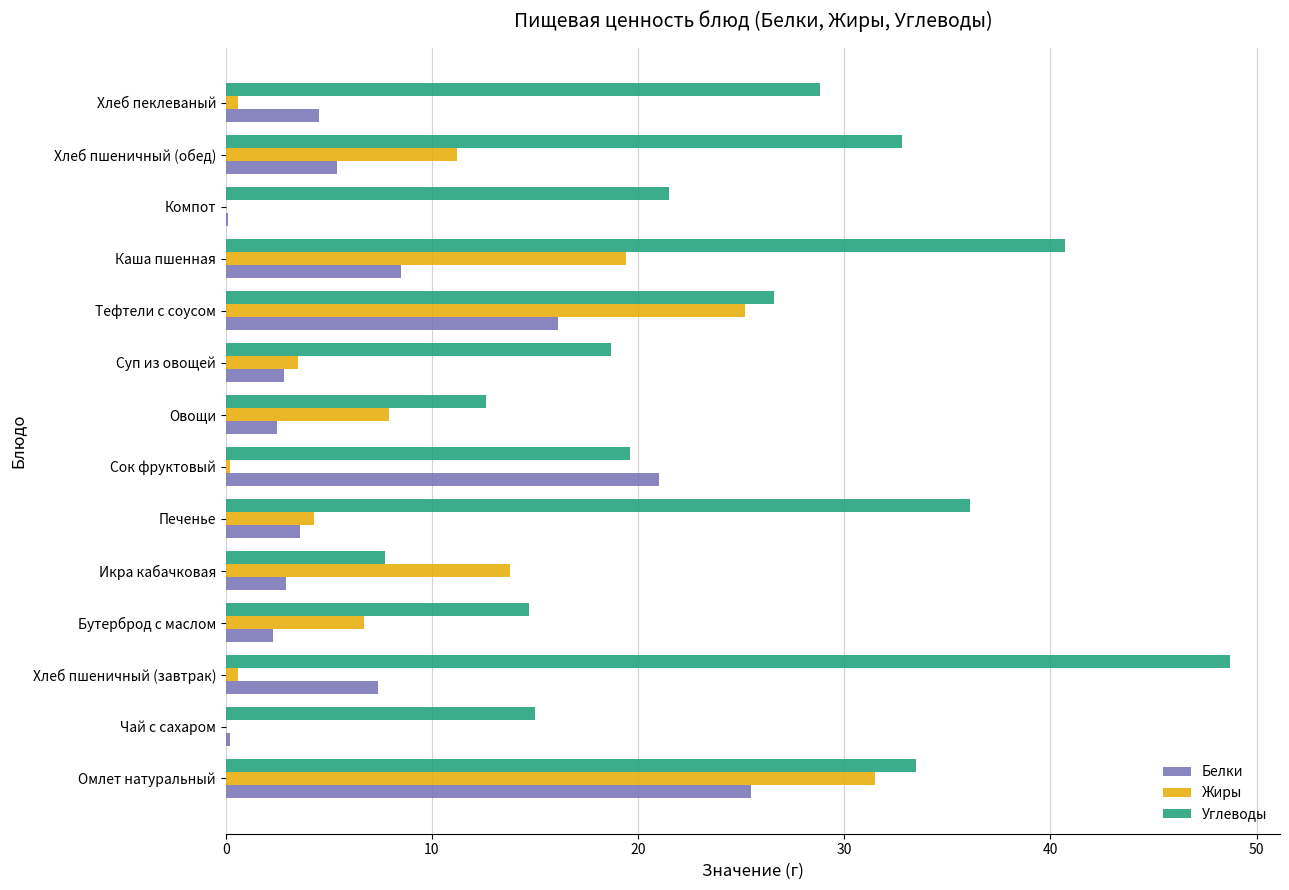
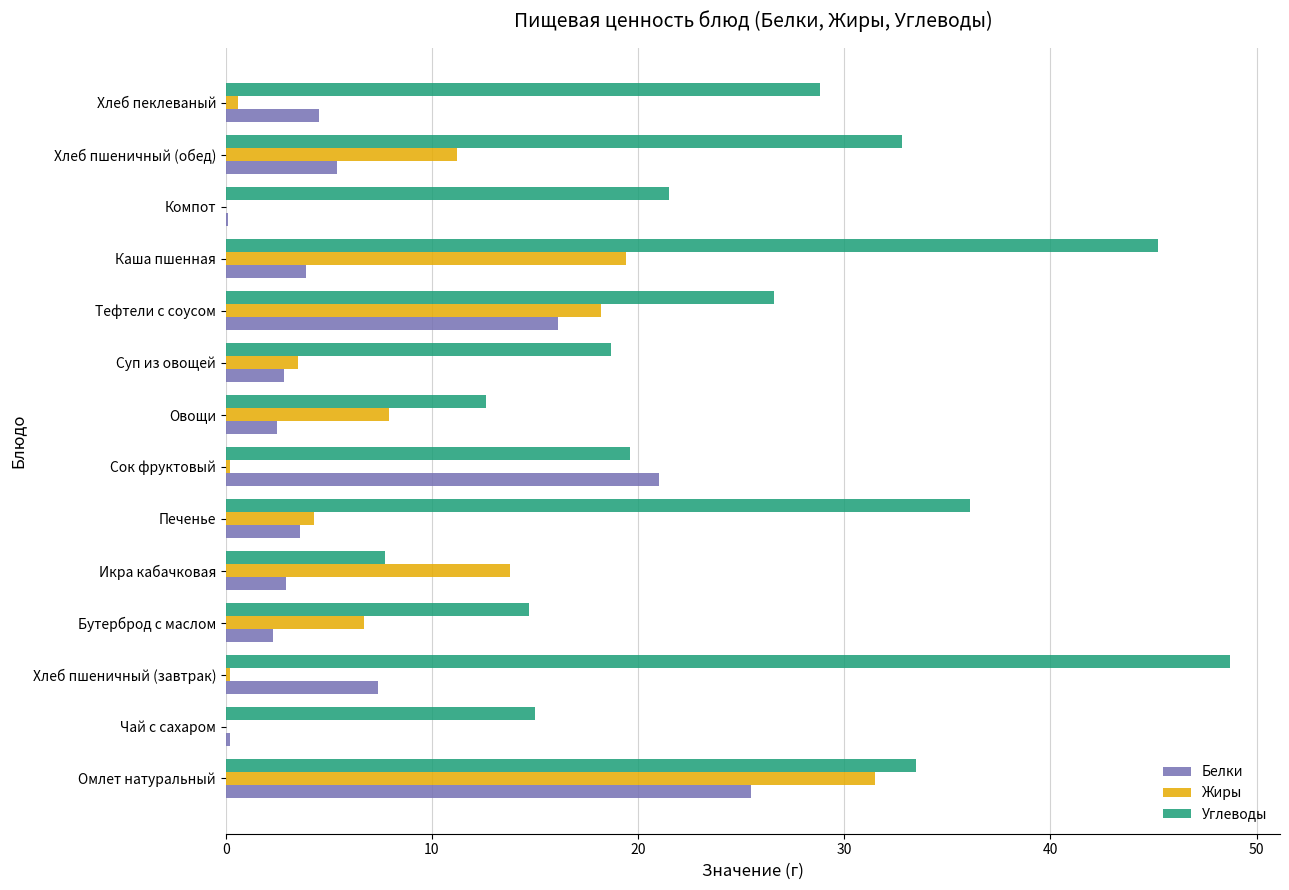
Углеводы, Каша пшенная: 40.7 -> 45.2
Белки, Каша пшенная: 8.5 -> 3.9
Жиры, Тефтели с соусом: 25.2 -> 18.2
Жиры, Хлеб пшеничный (завтрак): 0.6 -> 0.2
